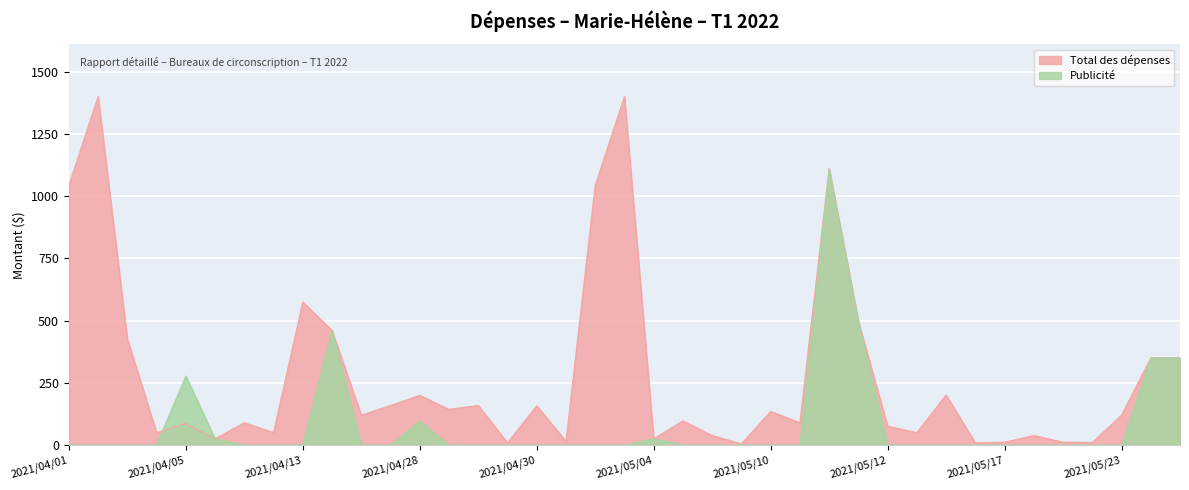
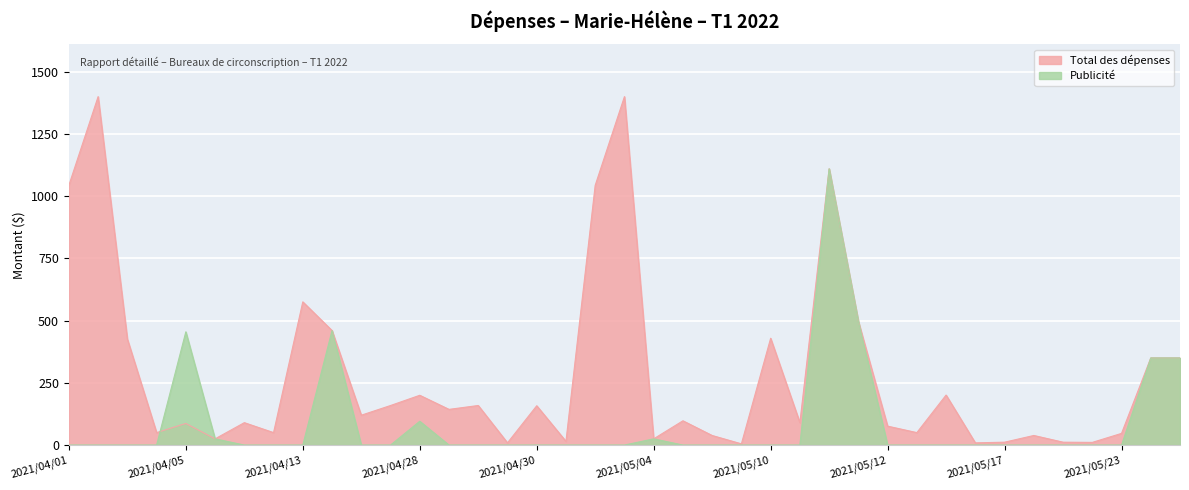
Publicité, 2021/04/05: 280 -> 460
Total des dépenses, 2021/05/10: 140 -> 430
Total des dépenses, 2021/05/23: 120 -> 50
